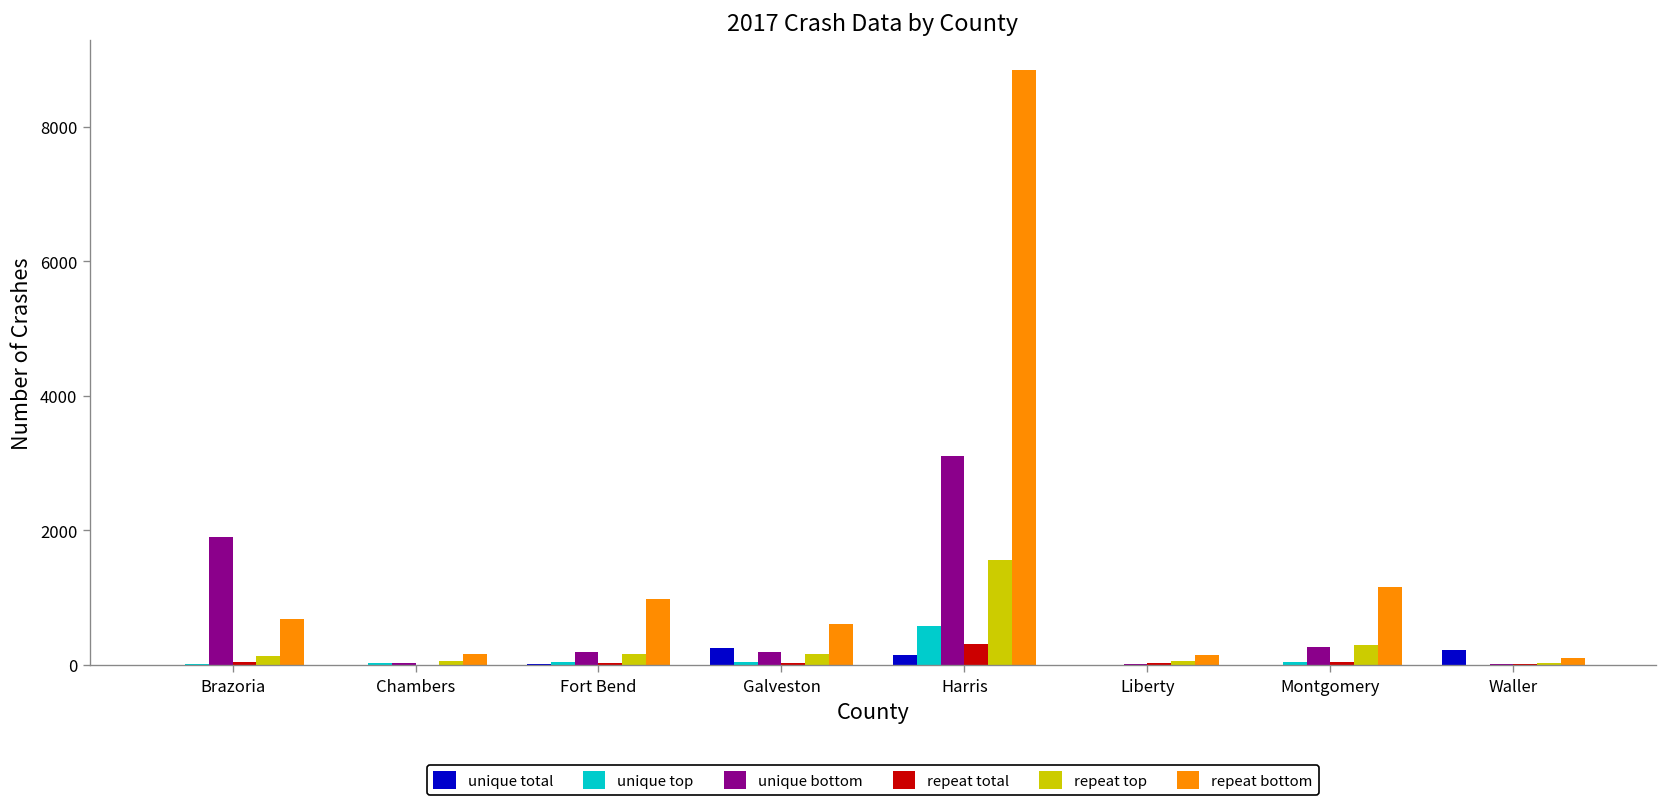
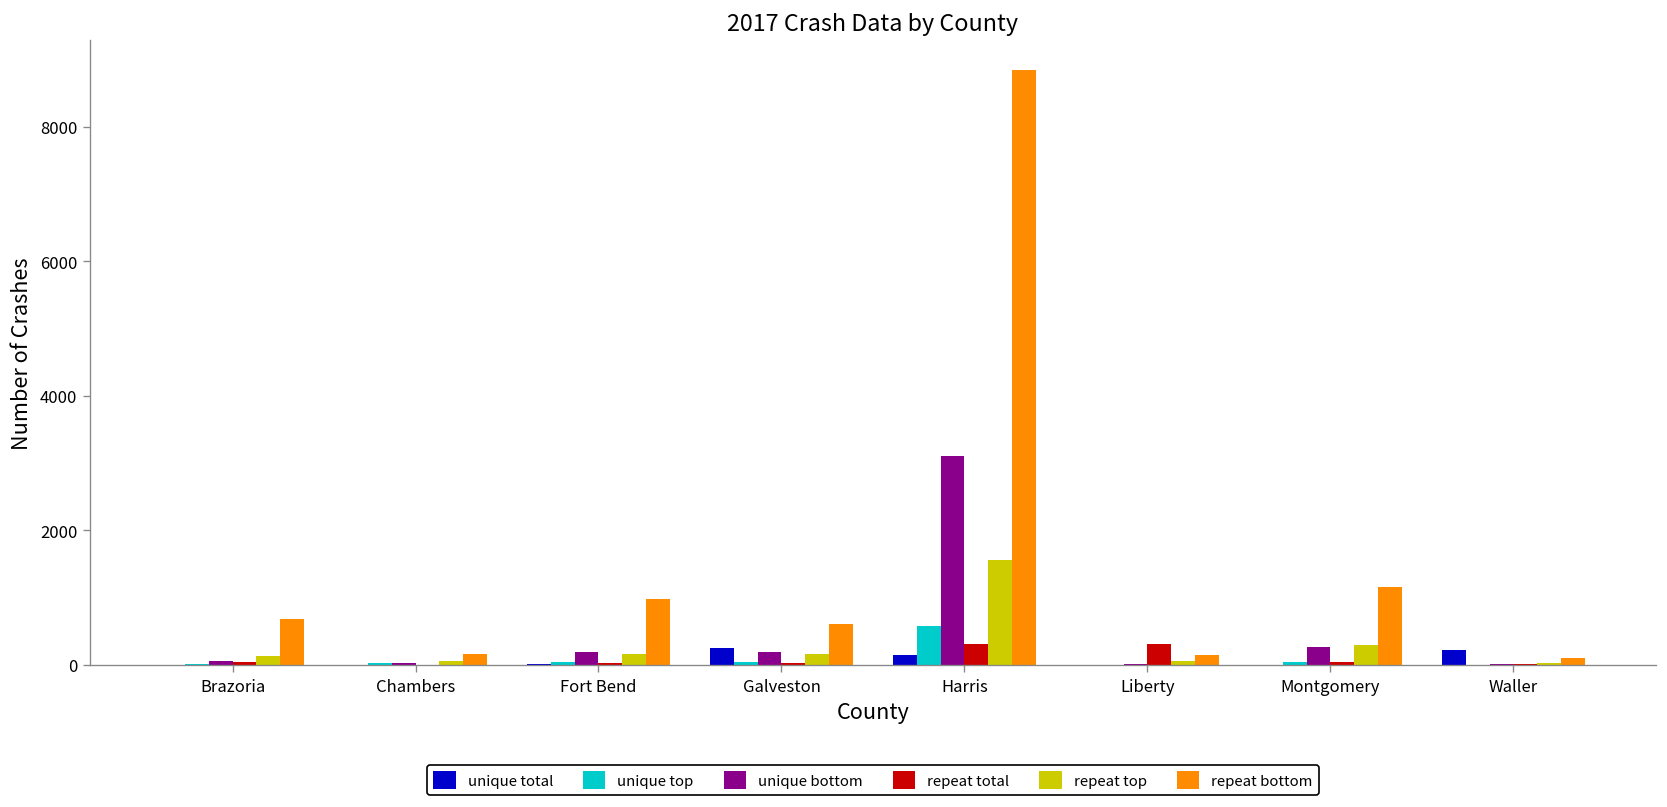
unique bottom, Brazoria: 1900 -> 100
repeat total, Liberty: 0 -> 300
